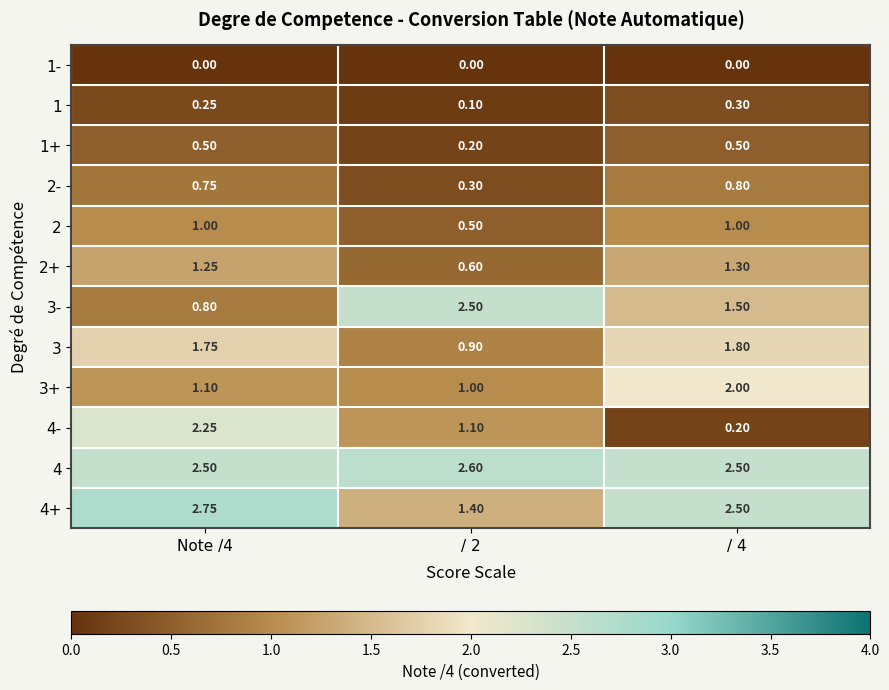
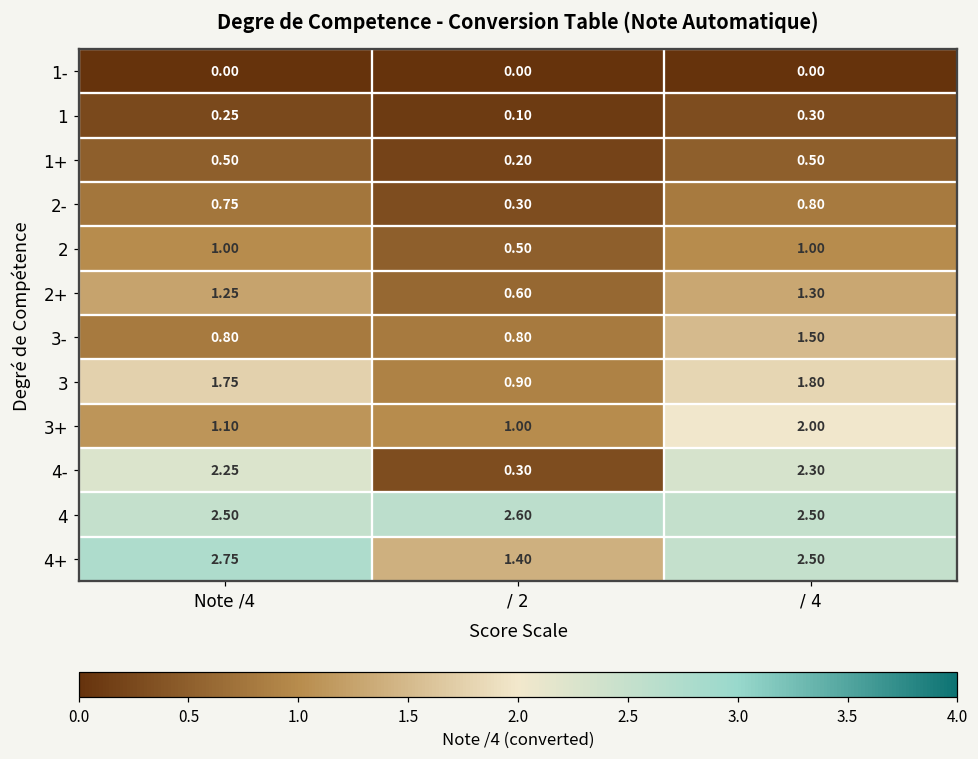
3-, / 2: 2.50 -> 0.80
4-, / 2: 1.10 -> 0.30
4-, / 4: 0.20 -> 2.30
